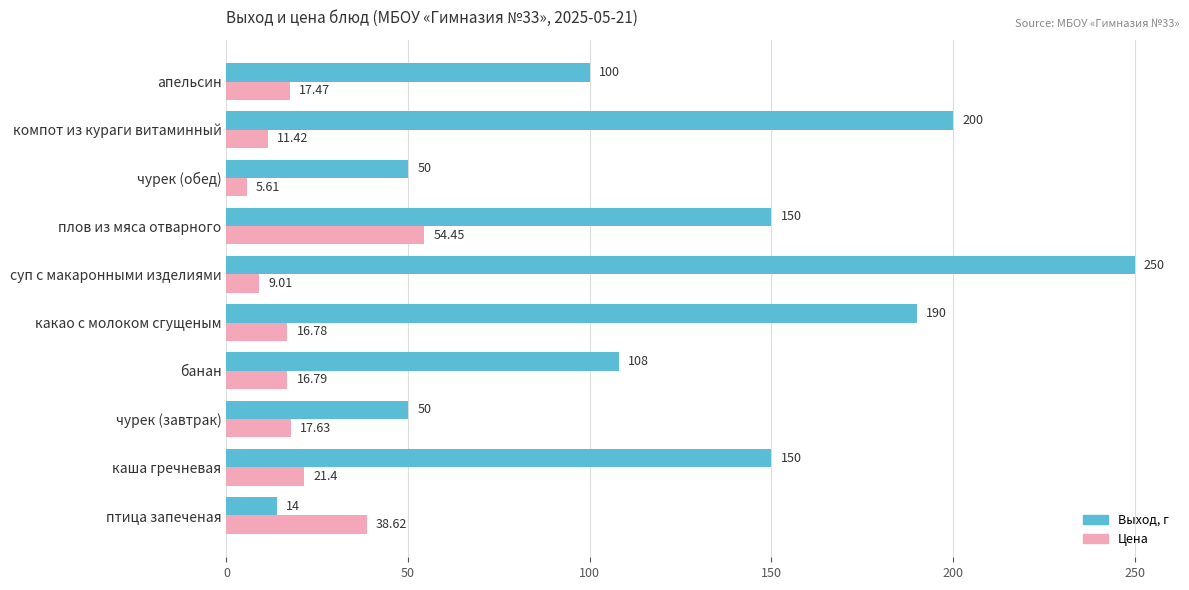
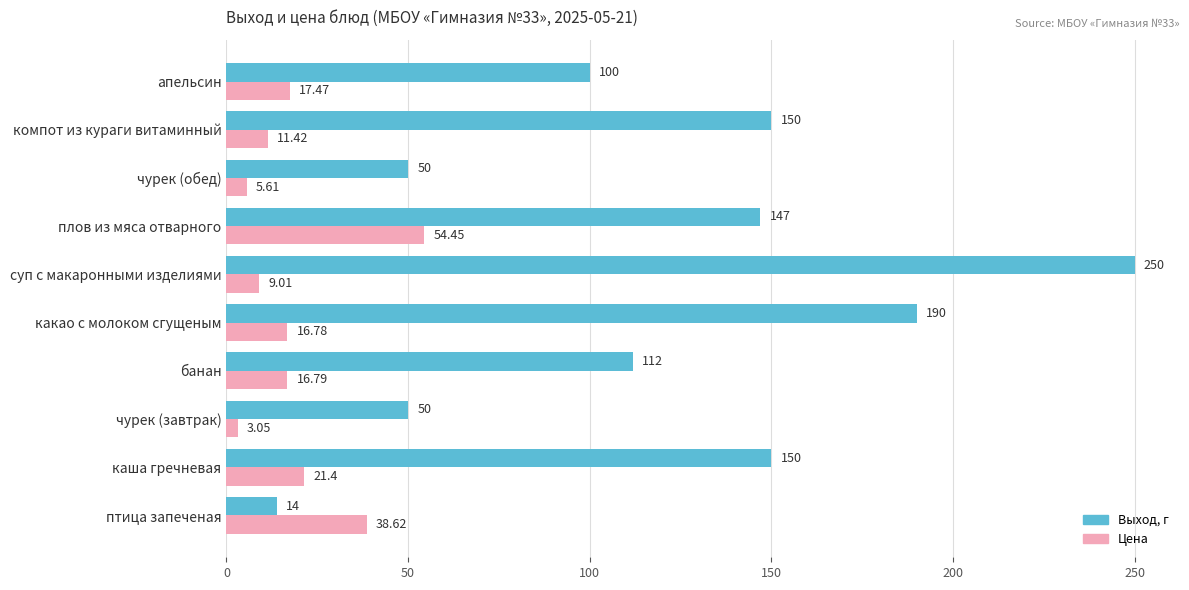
Выход, г, компот из кураги витаминный: 200 -> 150
Выход, г, плов из мяса отварного: 150 -> 147
Выход, г, банан: 108 -> 112
Цена, чурек (завтрак): 17.63 -> 3.05
